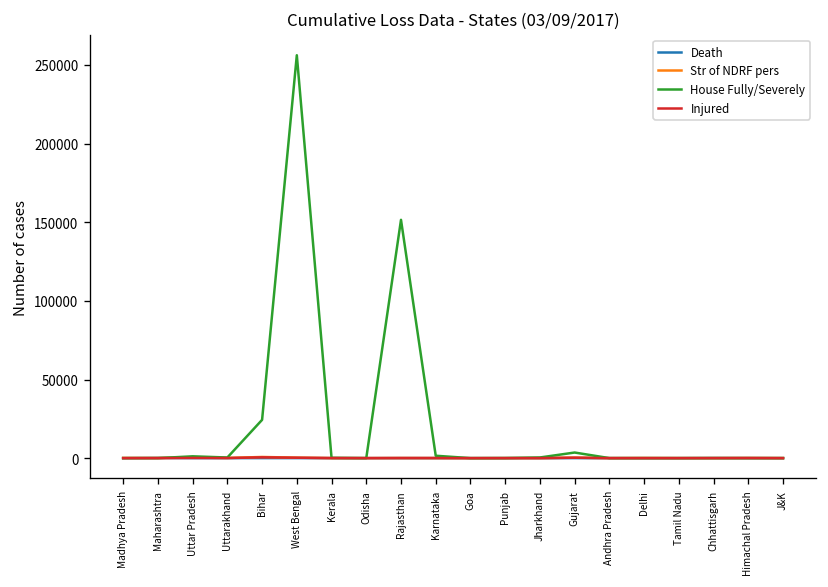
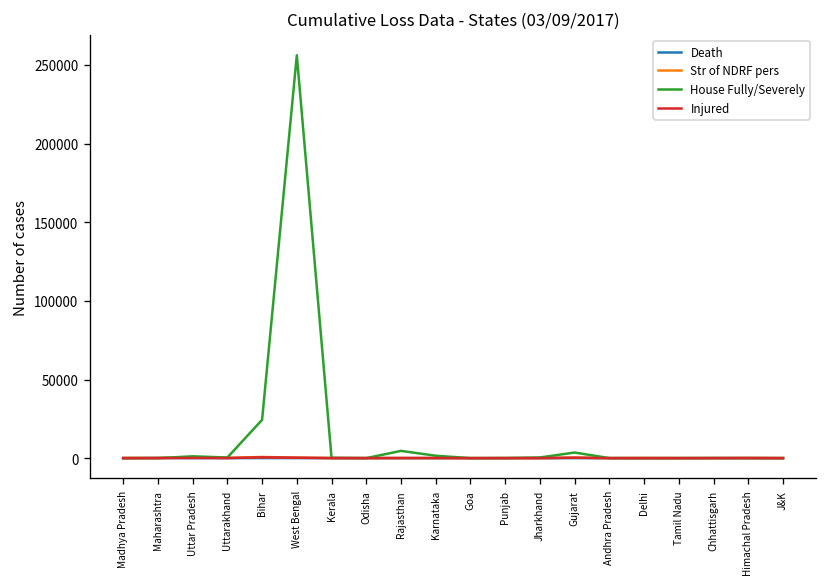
House Fully/Severely, Rajasthan: 152000 -> 5000
